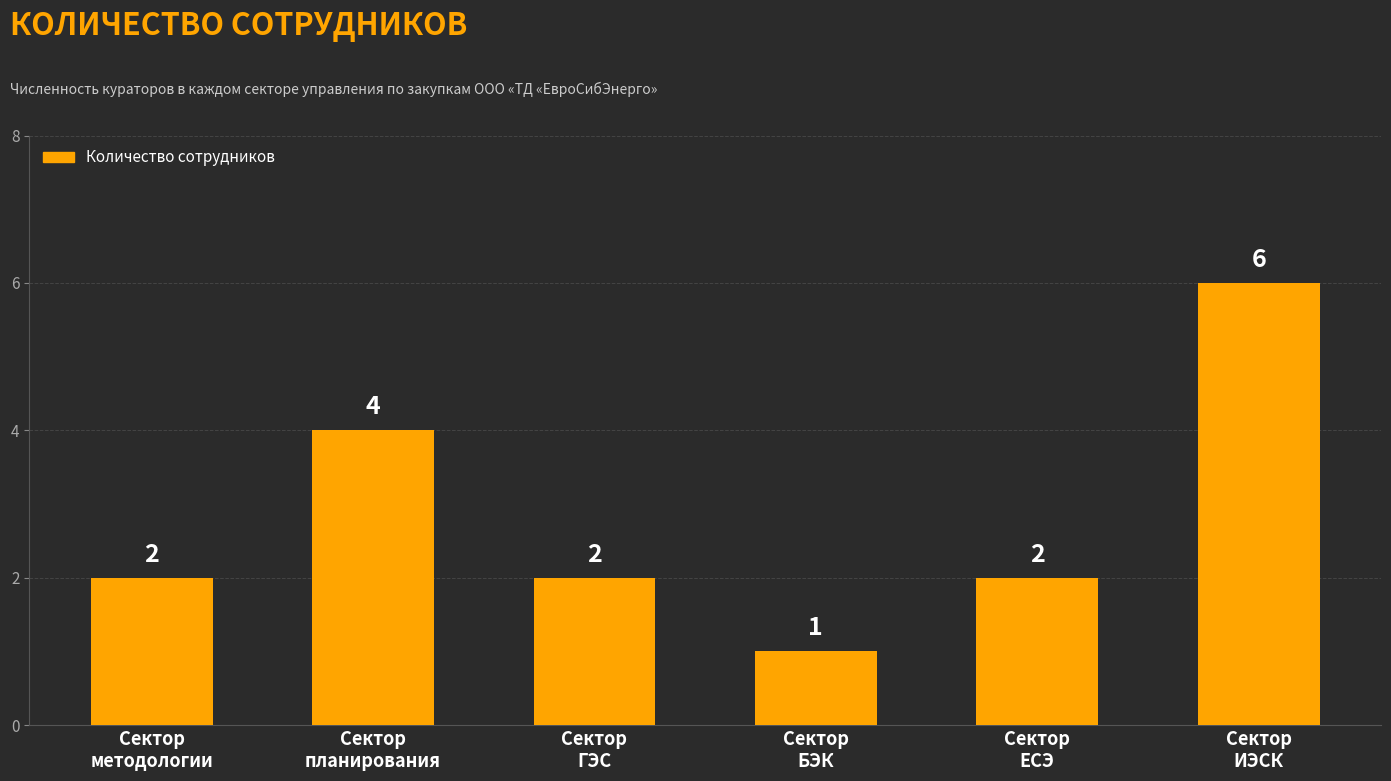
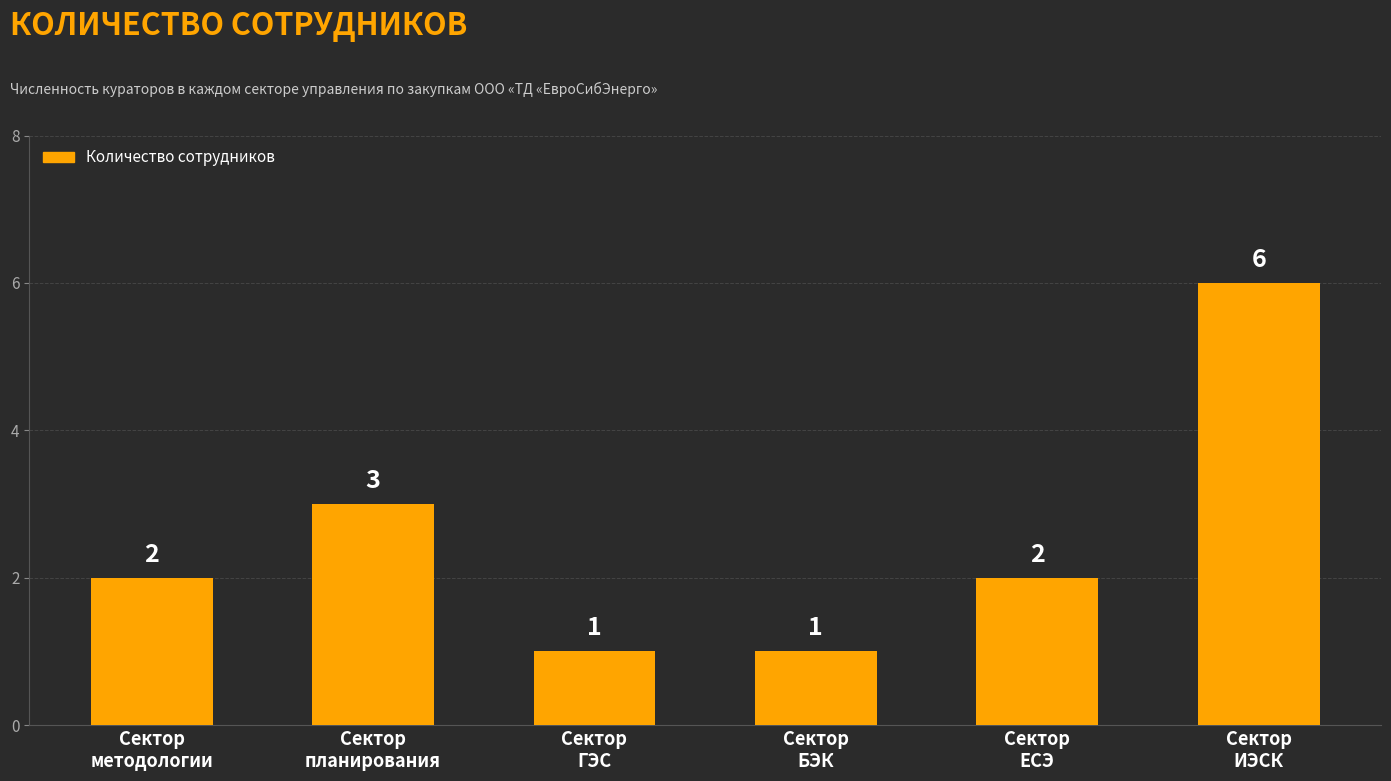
Сектор планирования: 4 -> 3
Сектор ГЭС: 2 -> 1
